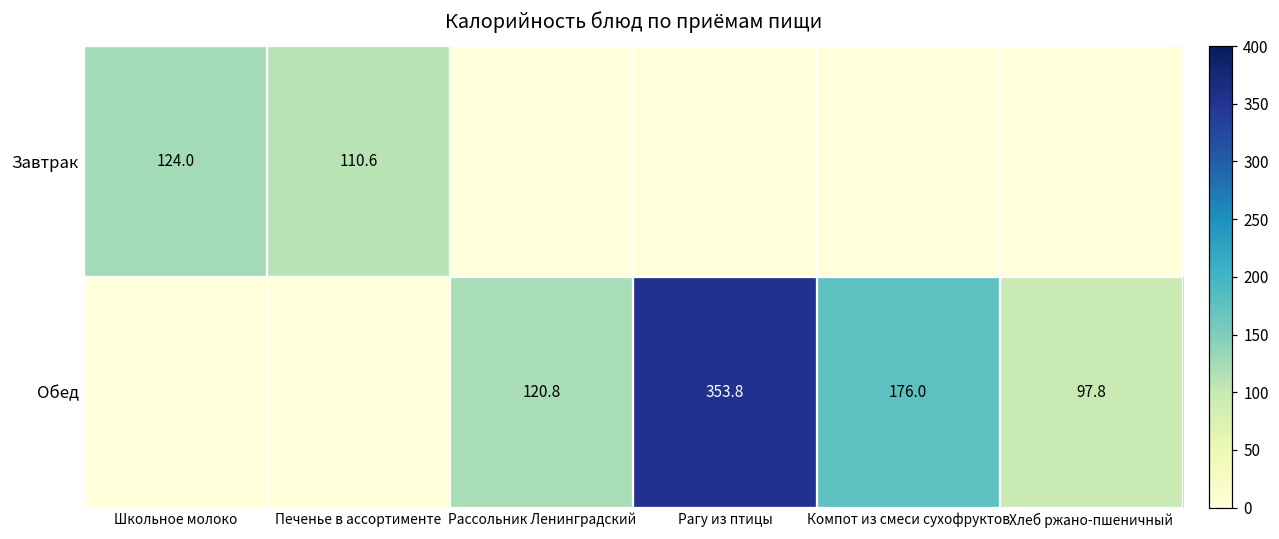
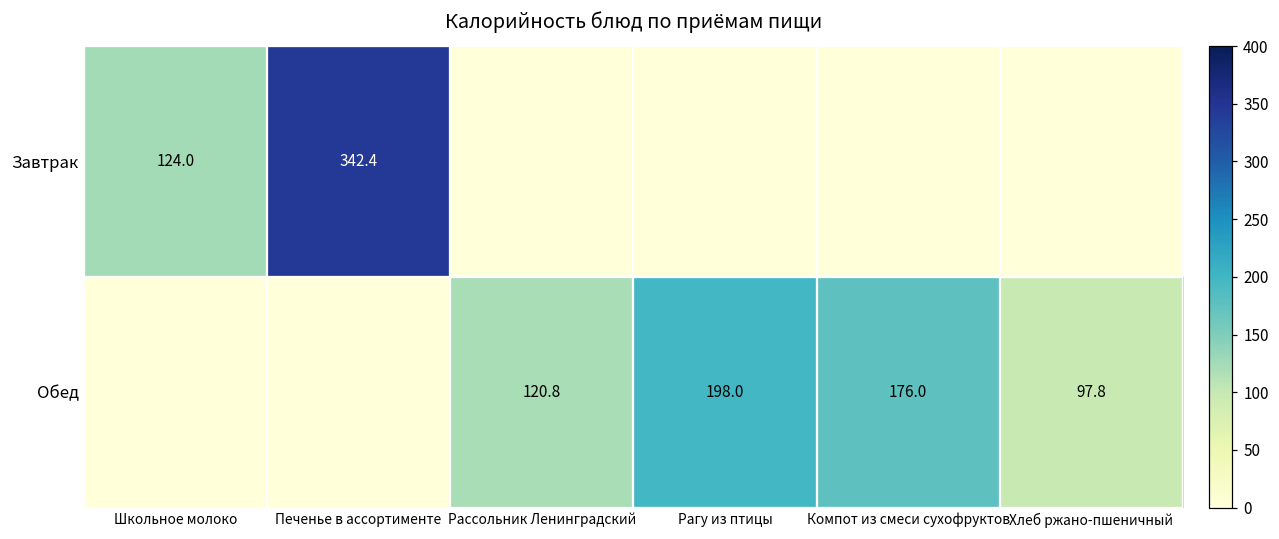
Завтрак, Печенье в ассортименте: 110.6 -> 342.4
Обед, Рагу из птицы: 353.8 -> 198.0
